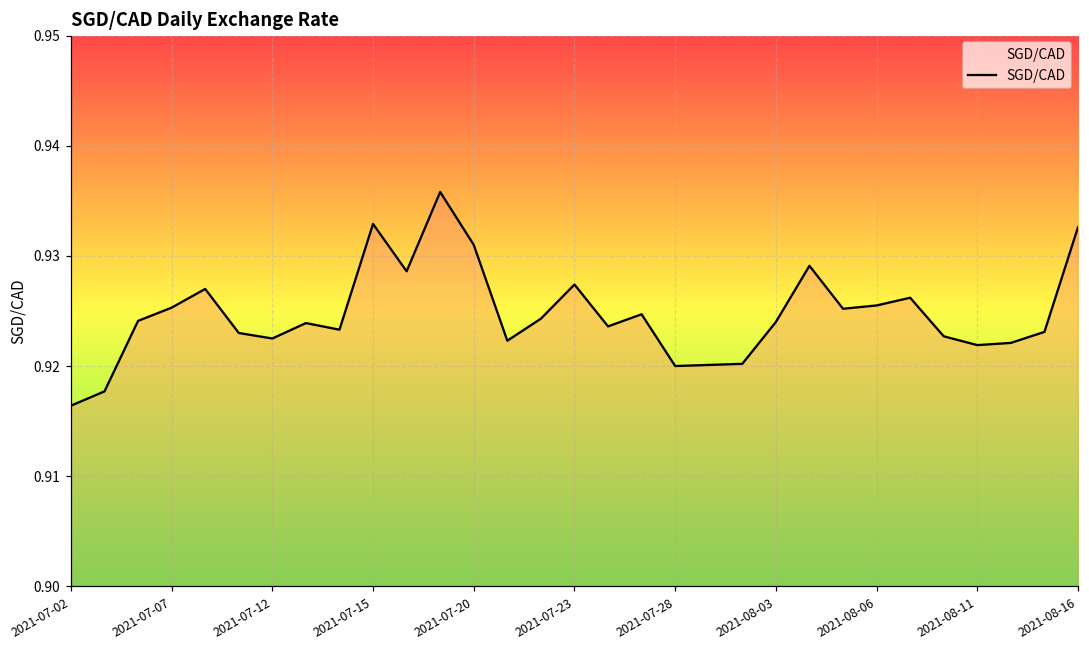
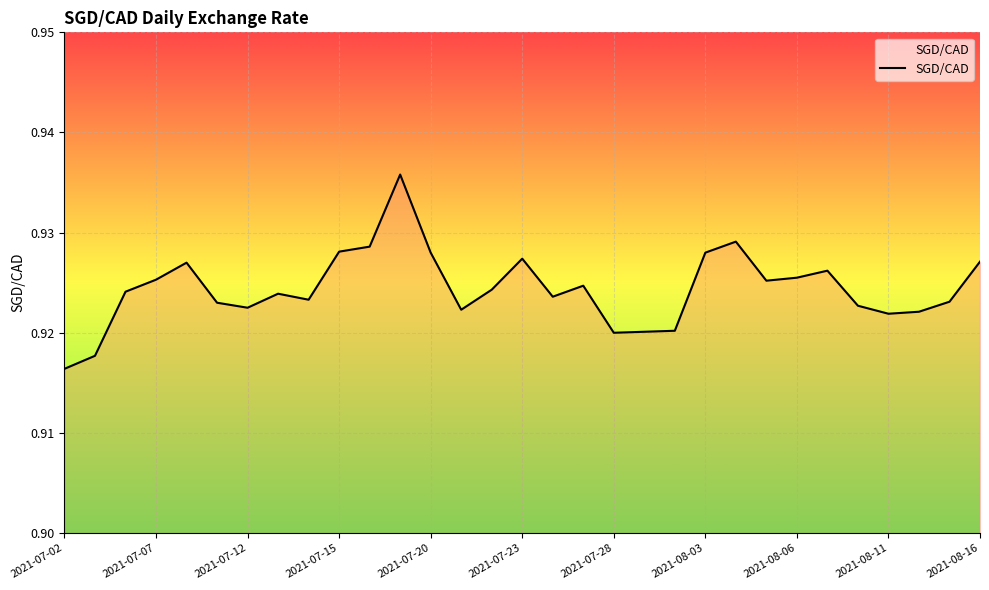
2021-07-15: 0.9329 -> 0.9281
2021-07-20: 0.931 -> 0.928
2021-08-03: 0.924 -> 0.928
2021-08-16: 0.9326 -> 0.9271
